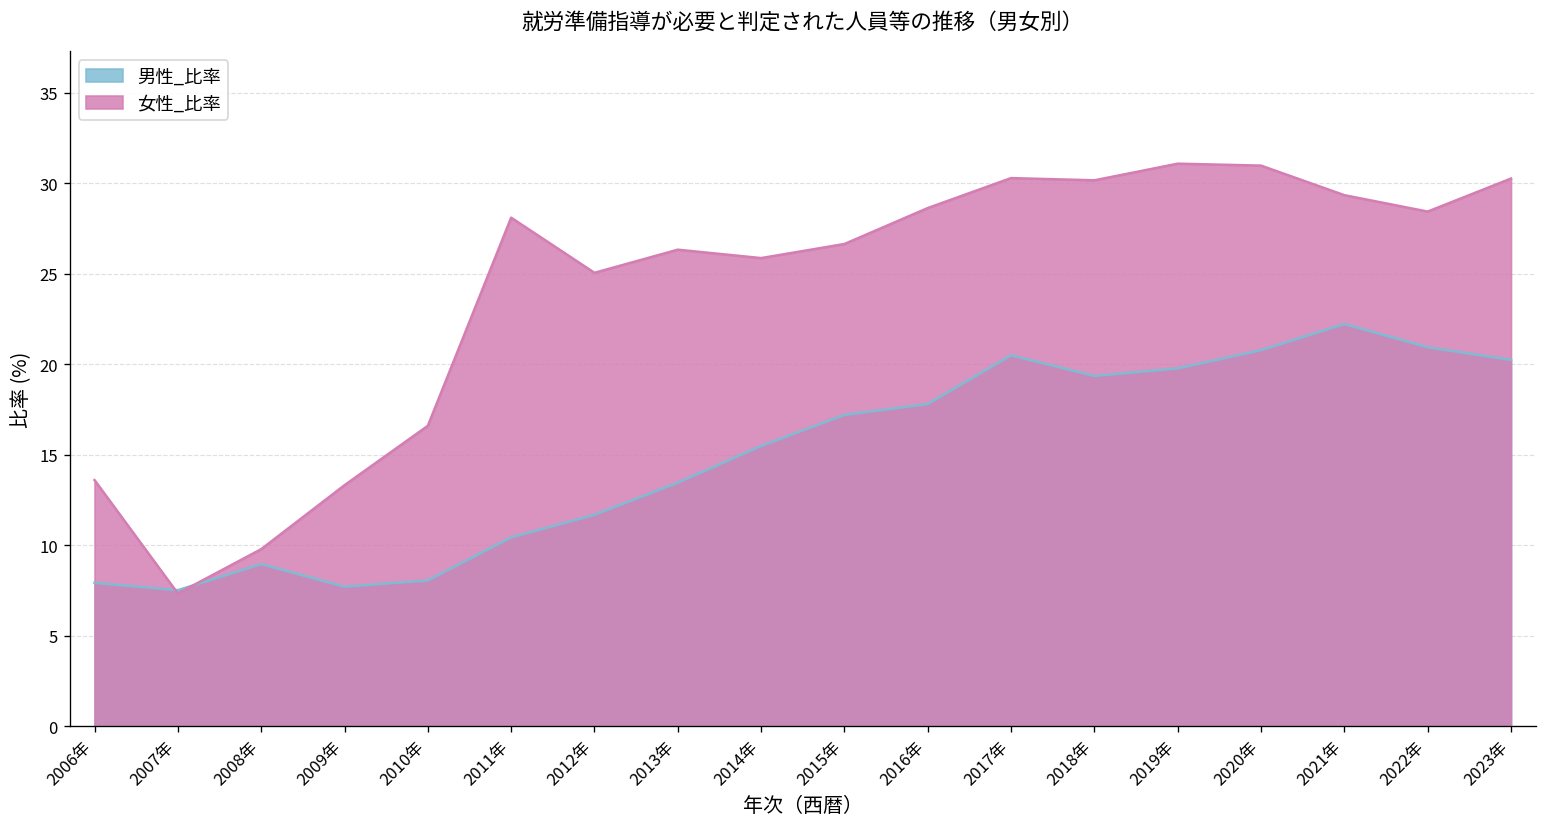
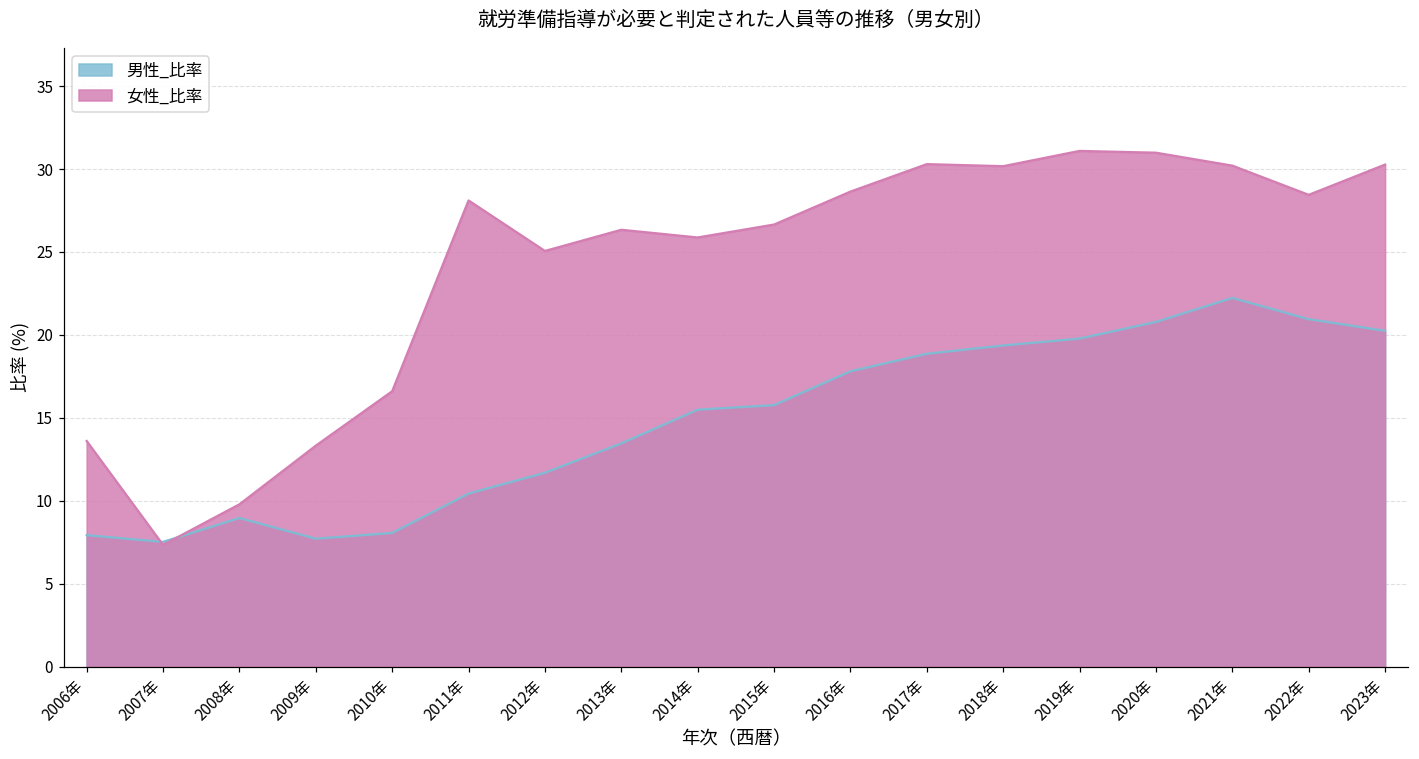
男性_比率, 2015年: 17.2 -> 15.8
男性_比率, 2017年: 20.5 -> 18.9
女性_比率, 2021年: 29.3 -> 30.2
